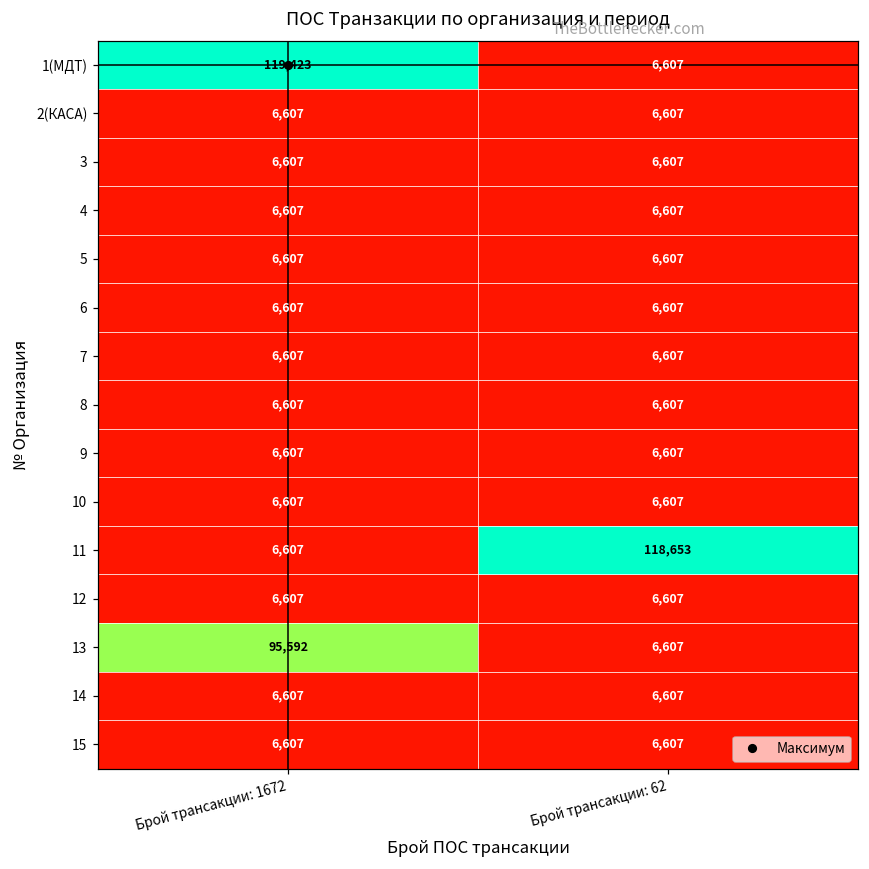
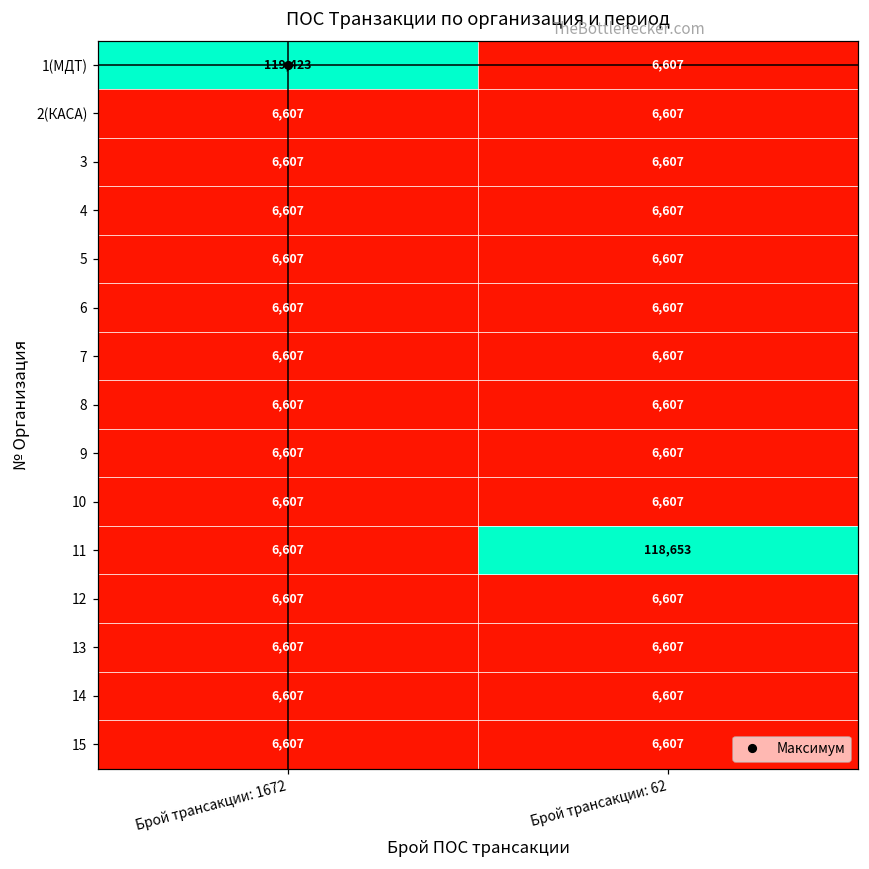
13, Брой трансакции: 1672: 95,592 -> 6,607
